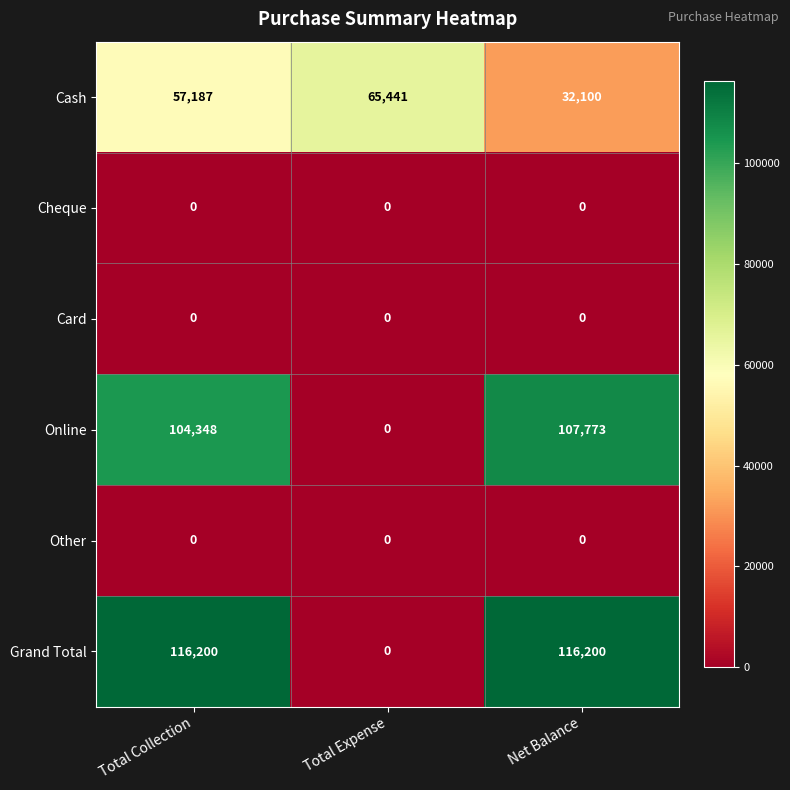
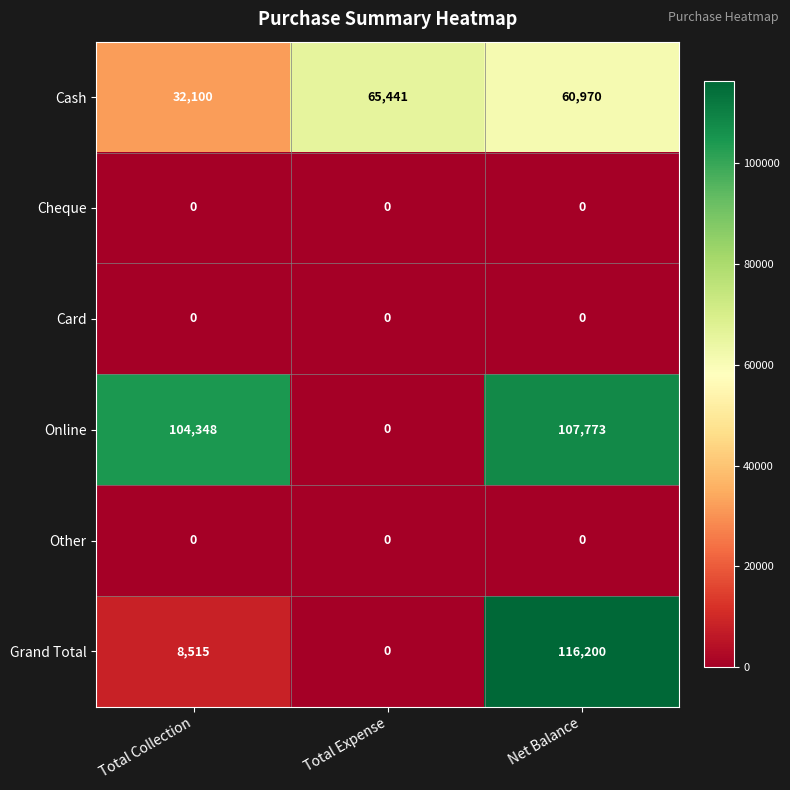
Cash, Total Collection: 57,187 -> 32,100
Cash, Net Balance: 32,100 -> 60,970
Grand Total, Total Collection: 116,200 -> 8,515
